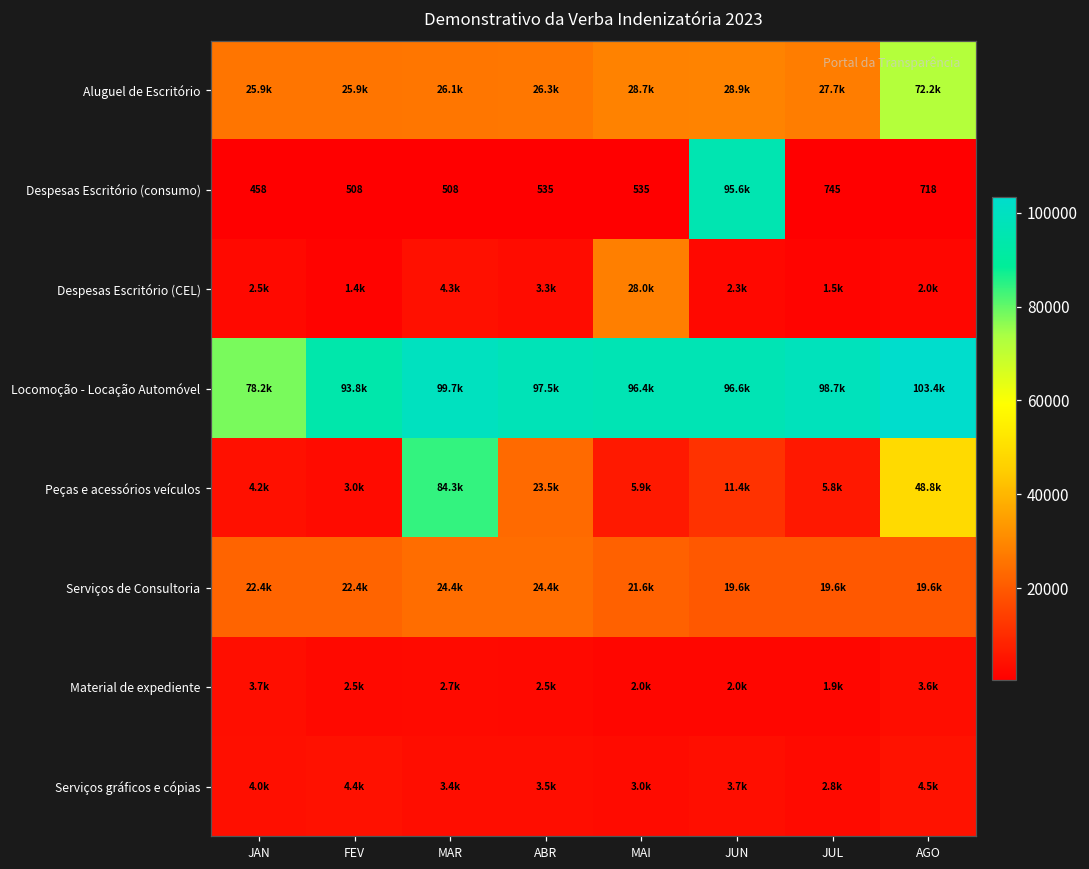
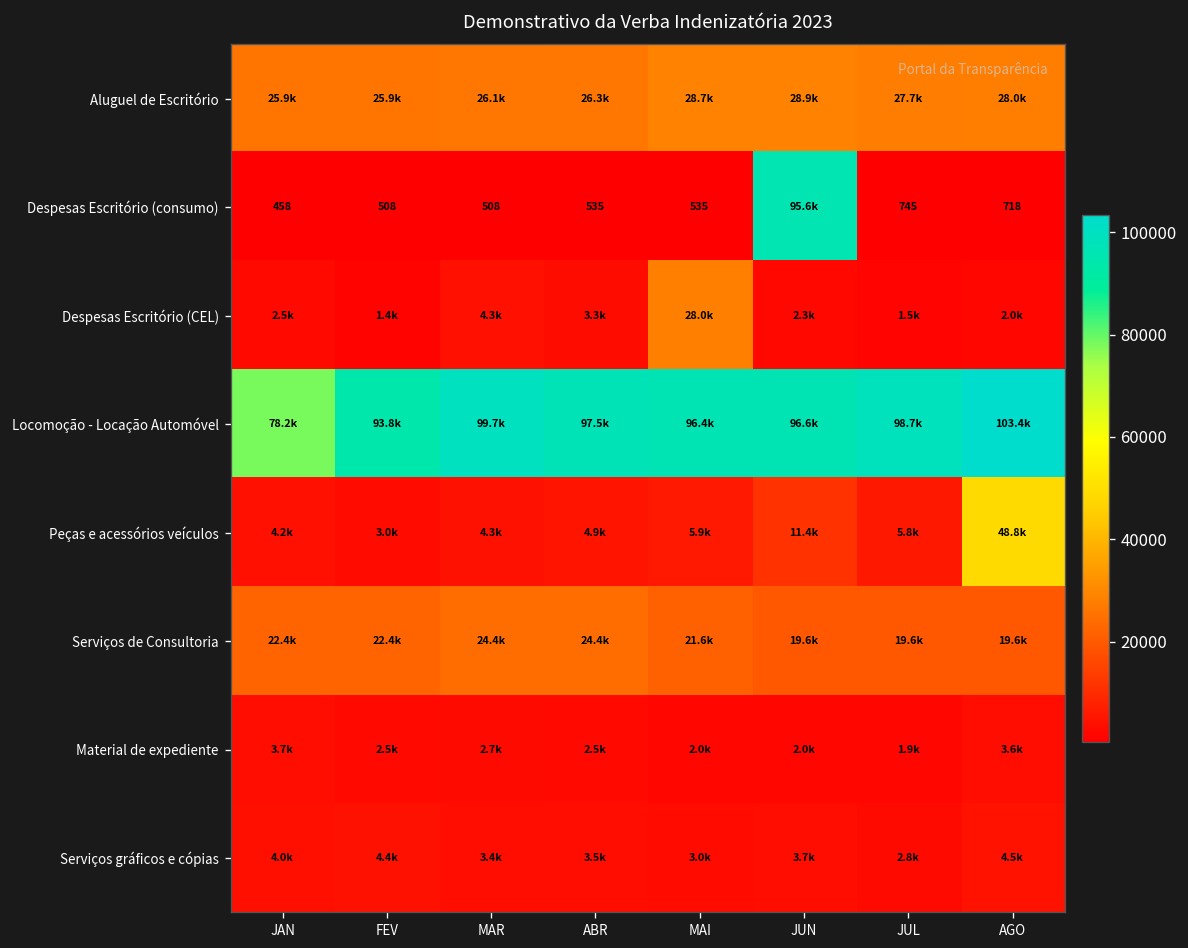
Aluguel de Escritório, AGO: 72.2k -> 28.0k
Peças e acessórios veículos, MAR: 84.3k -> 4.3k
Peças e acessórios veículos, ABR: 23.5k -> 4.9k
